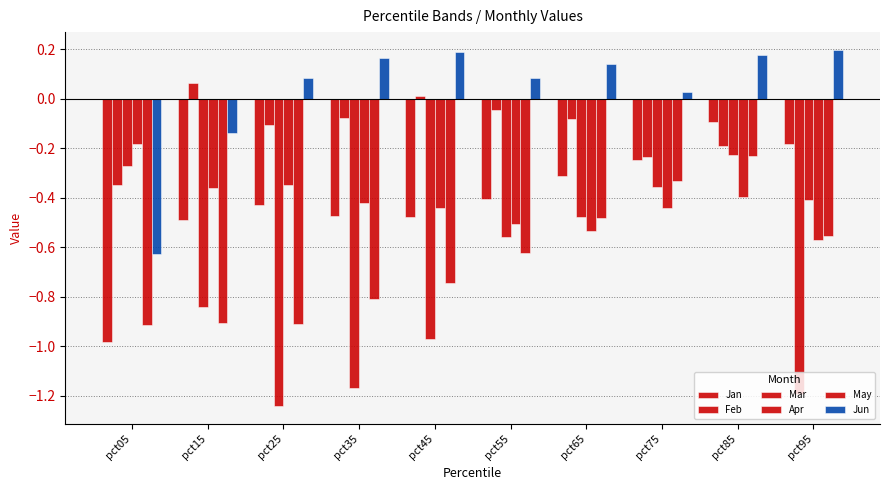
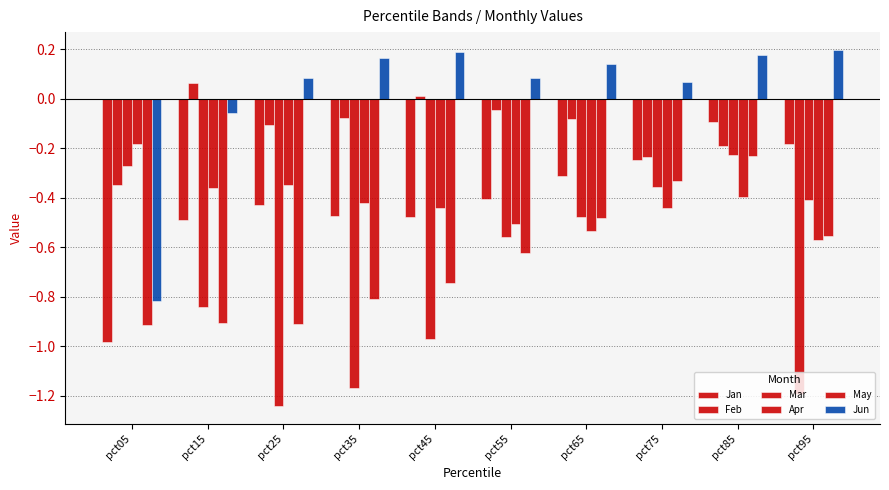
Jun, pct05: -0.63 -> -0.82
Jun, pct15: -0.14 -> -0.06
Jun, pct75: 0.03 -> 0.07
